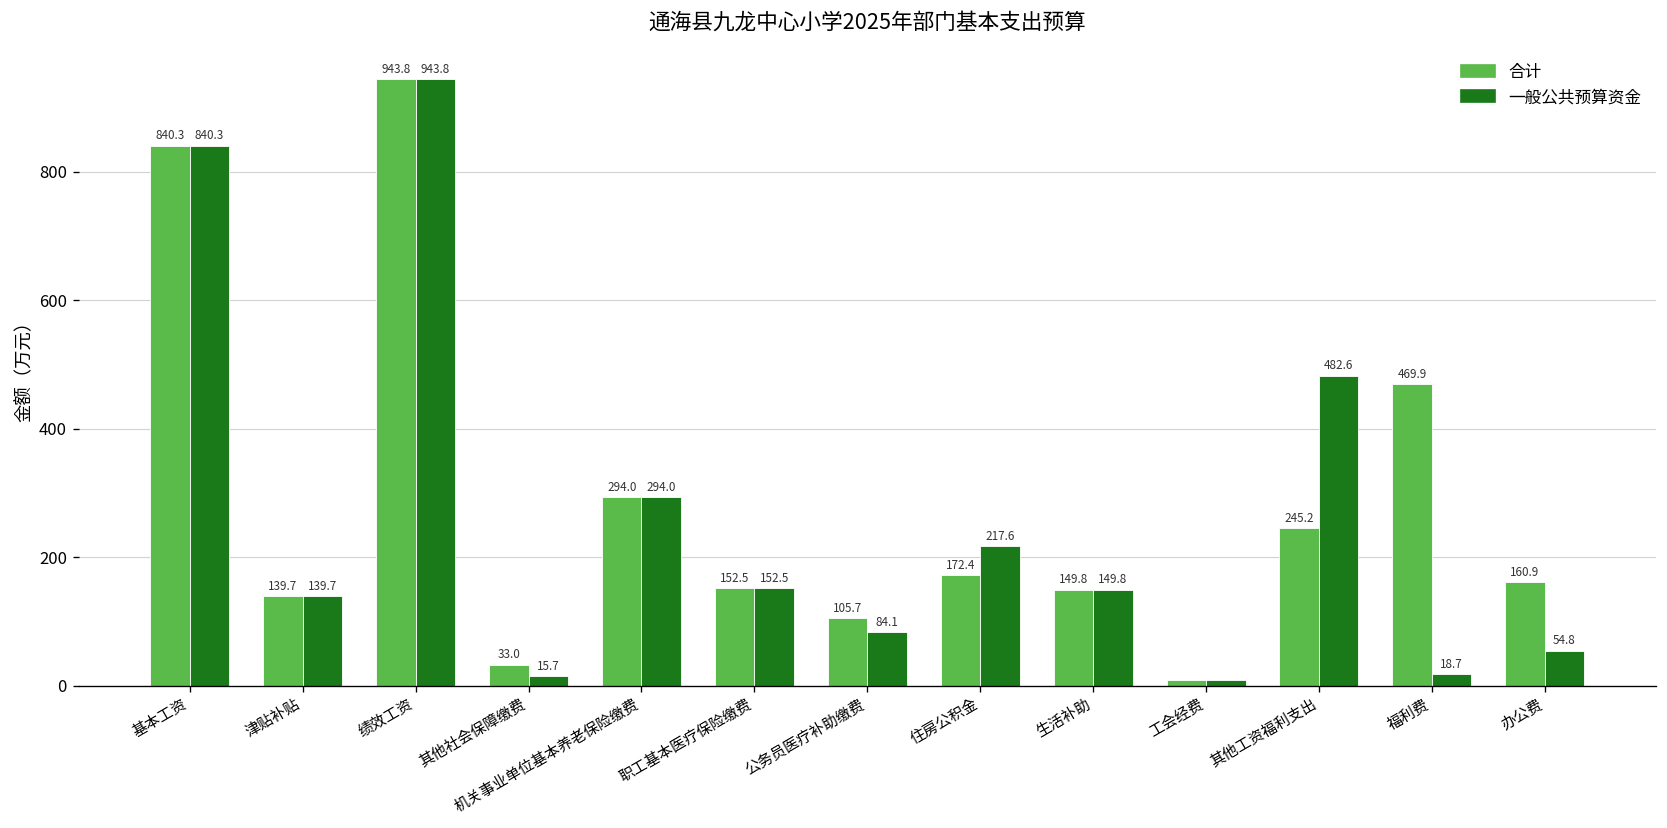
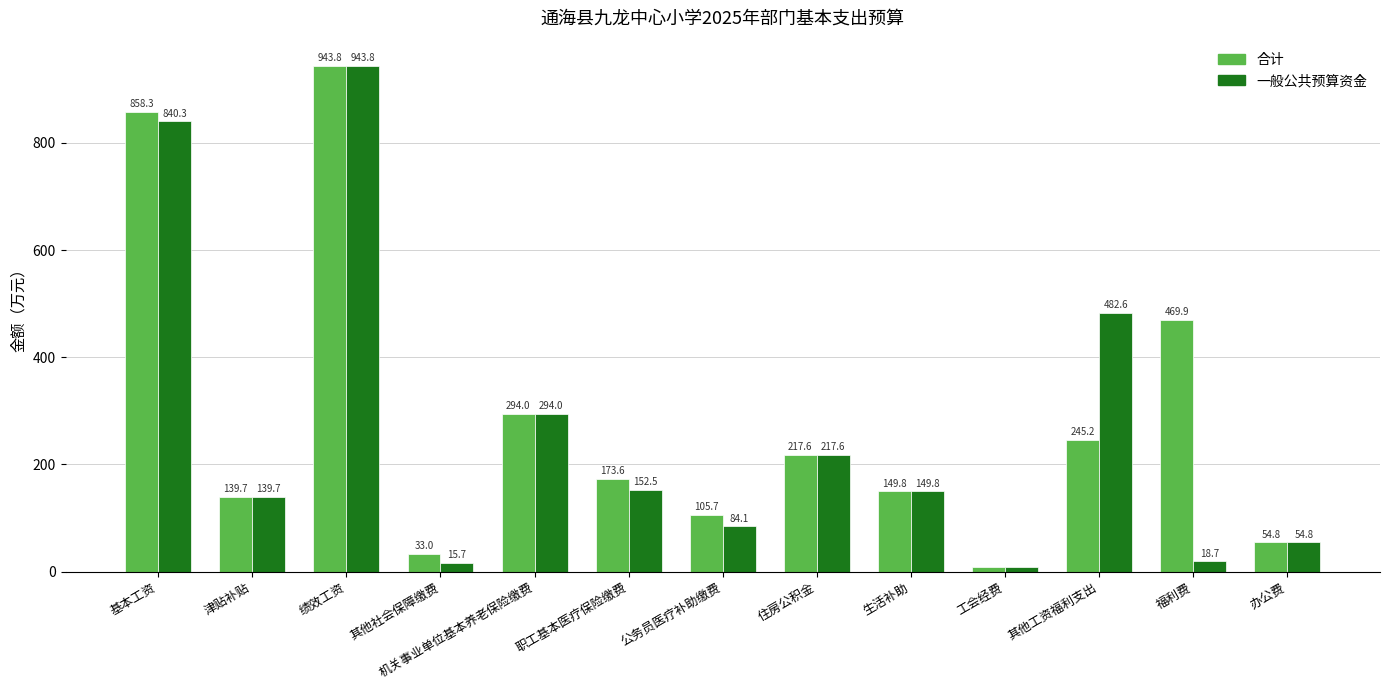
合计, 基本工资: 840.3 -> 858.3
合计, 职工基本医疗保险缴费: 152.5 -> 173.6
合计, 住房公积金: 172.4 -> 217.6
合计, 办公费: 160.9 -> 54.8
